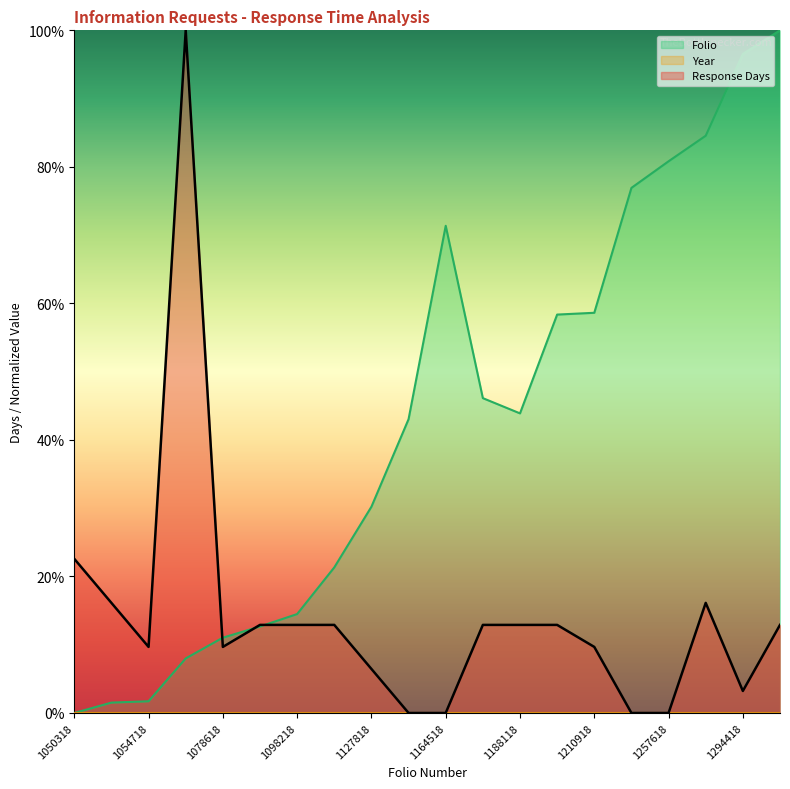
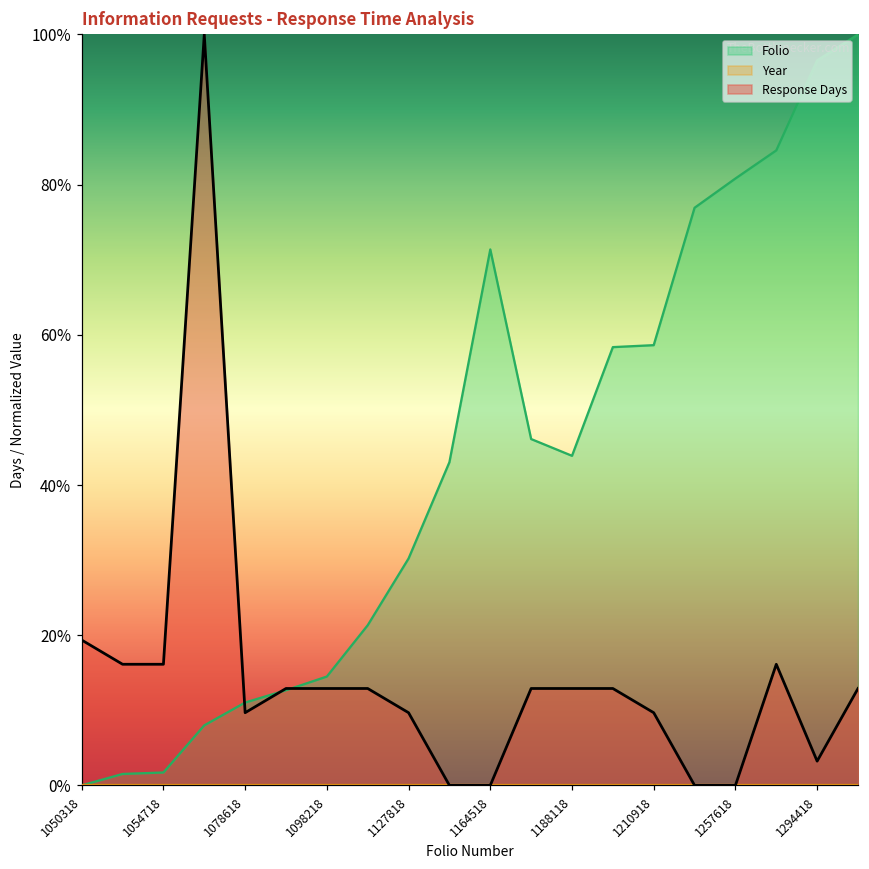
Response Days, 1050318: 23% -> 19%
Response Days, 1054718: 10% -> 16%
Response Days, 1127818: 6% -> 10%
